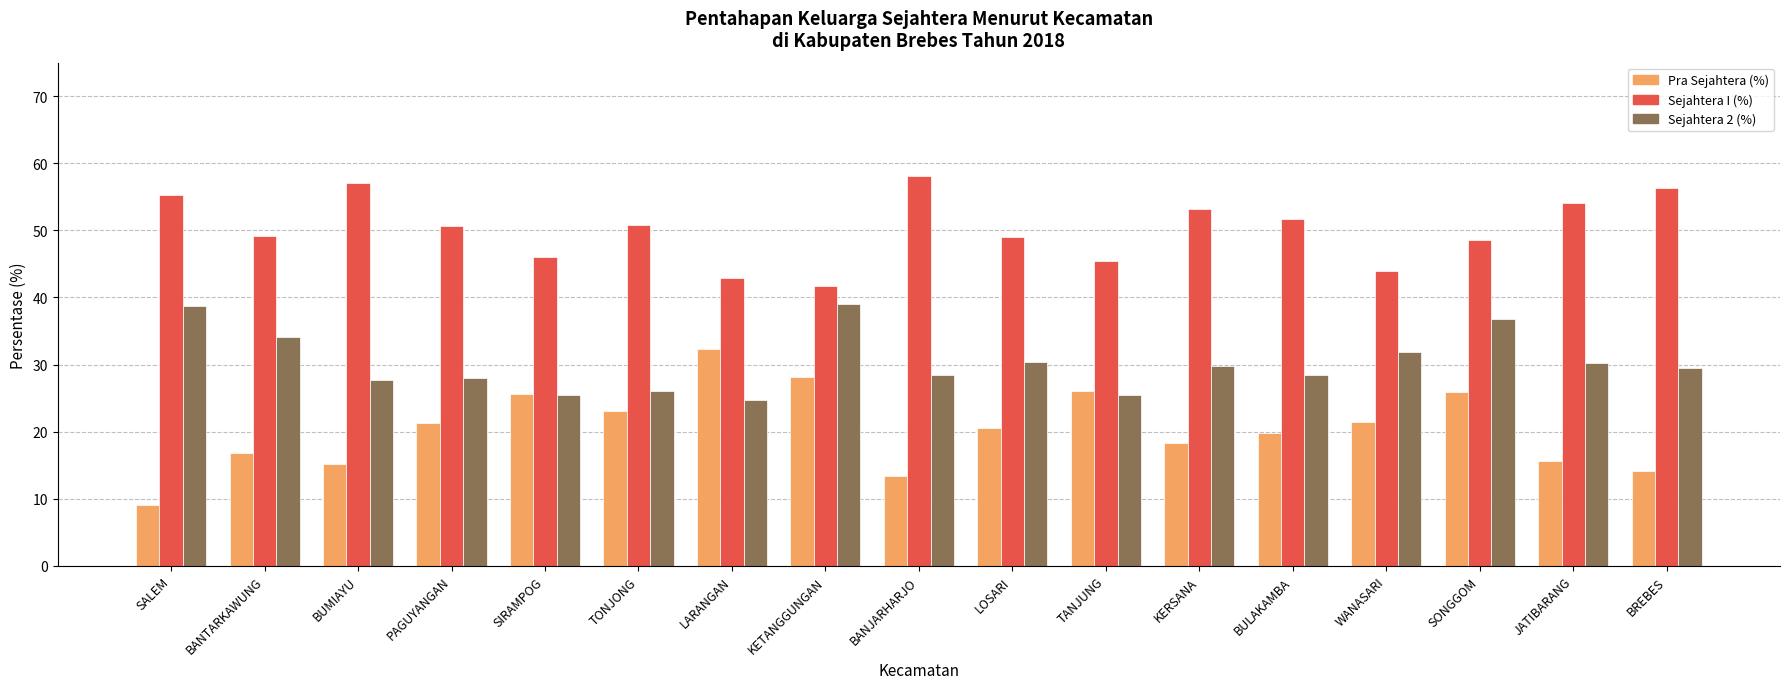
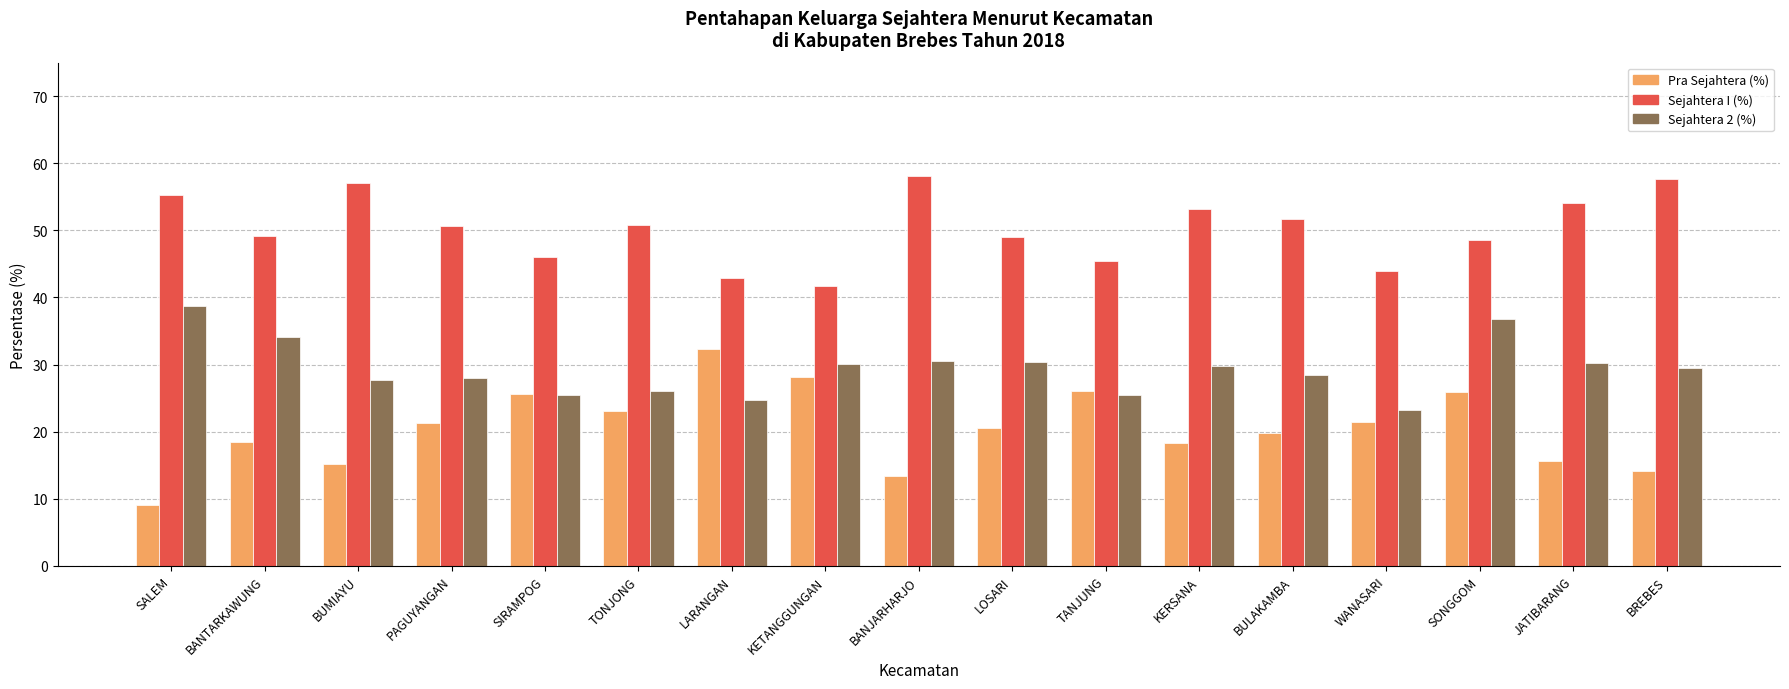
Pra Sejahtera (%), BANTARKAWUNG: 17 -> 18
Sejahtera 2 (%), KETANGGUNGAN: 39 -> 30
Sejahtera 2 (%), BANJARHARJO: 29 -> 30
Sejahtera 2 (%), WANASARI: 32 -> 23
Sejahtera I (%), BREBES: 56 -> 58
